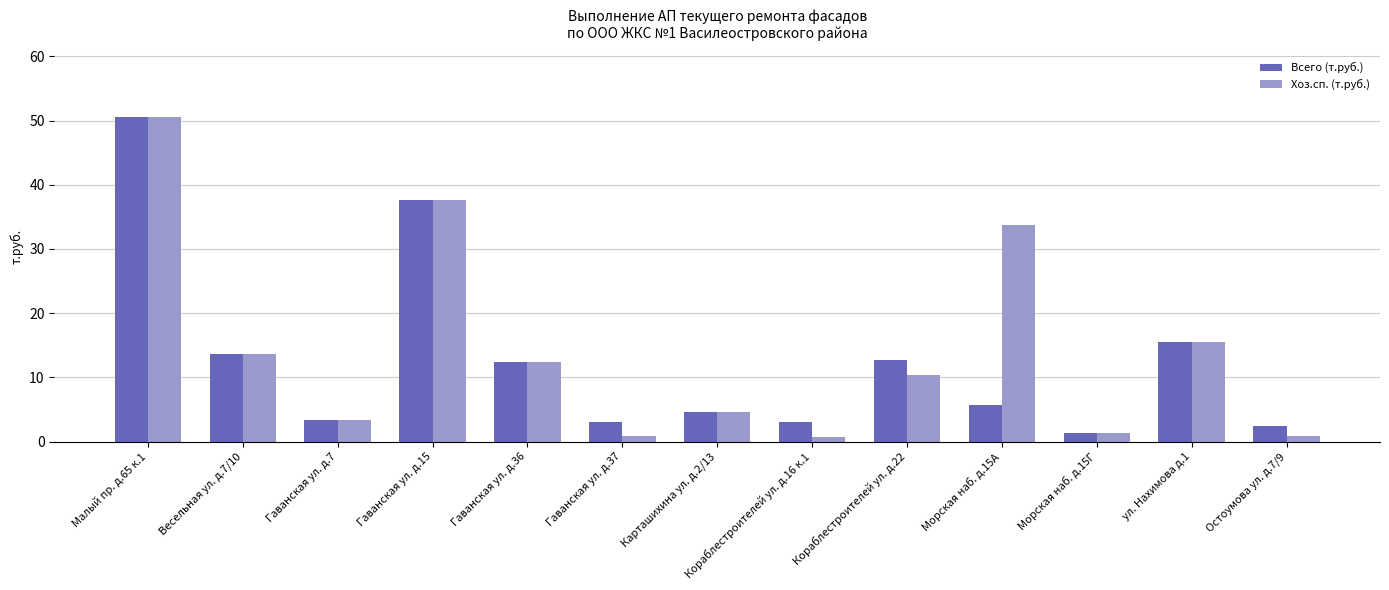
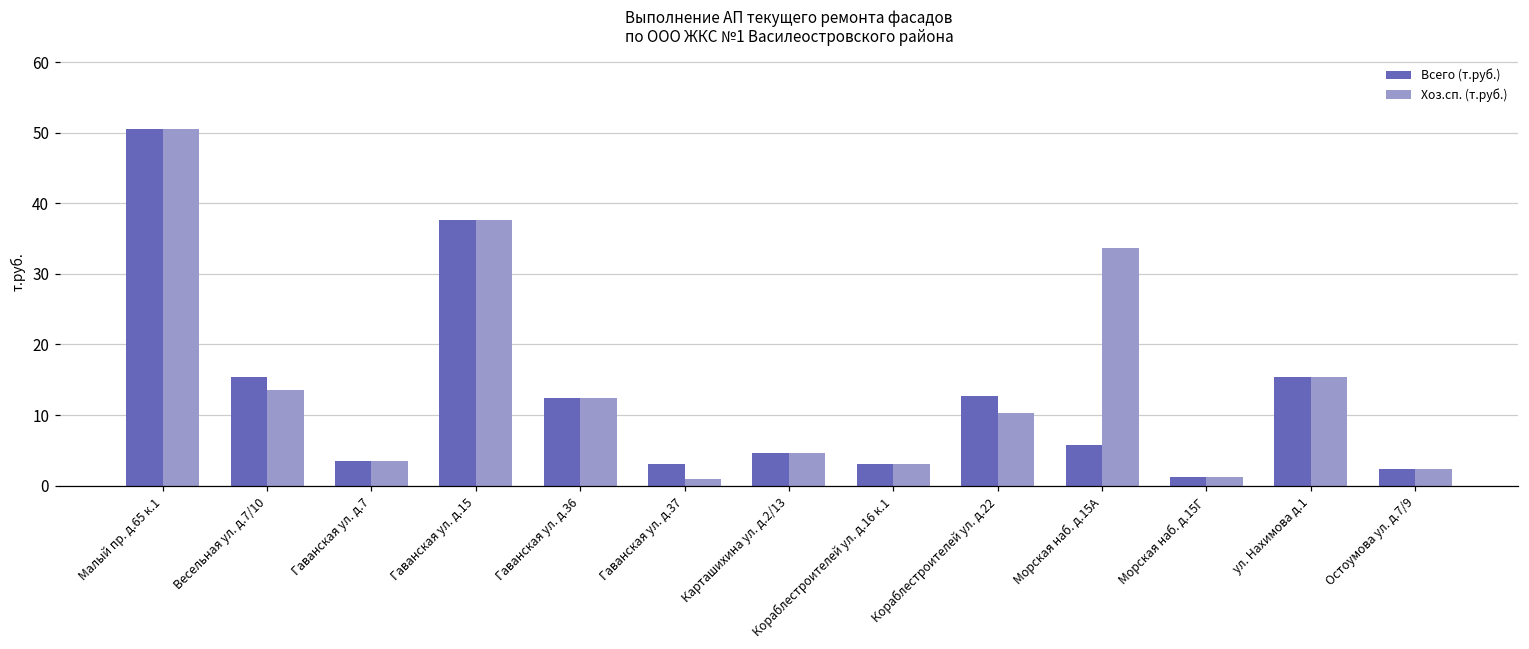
Всего (т.руб.), Весельная ул. д.7/10: 14 -> 15
Хоз.сп. (т.руб.), Кораблестроителей ул. д.16 к.1: 1 -> 3
Хоз.сп. (т.руб.), Остоумова ул. д.7/9: 1 -> 2
